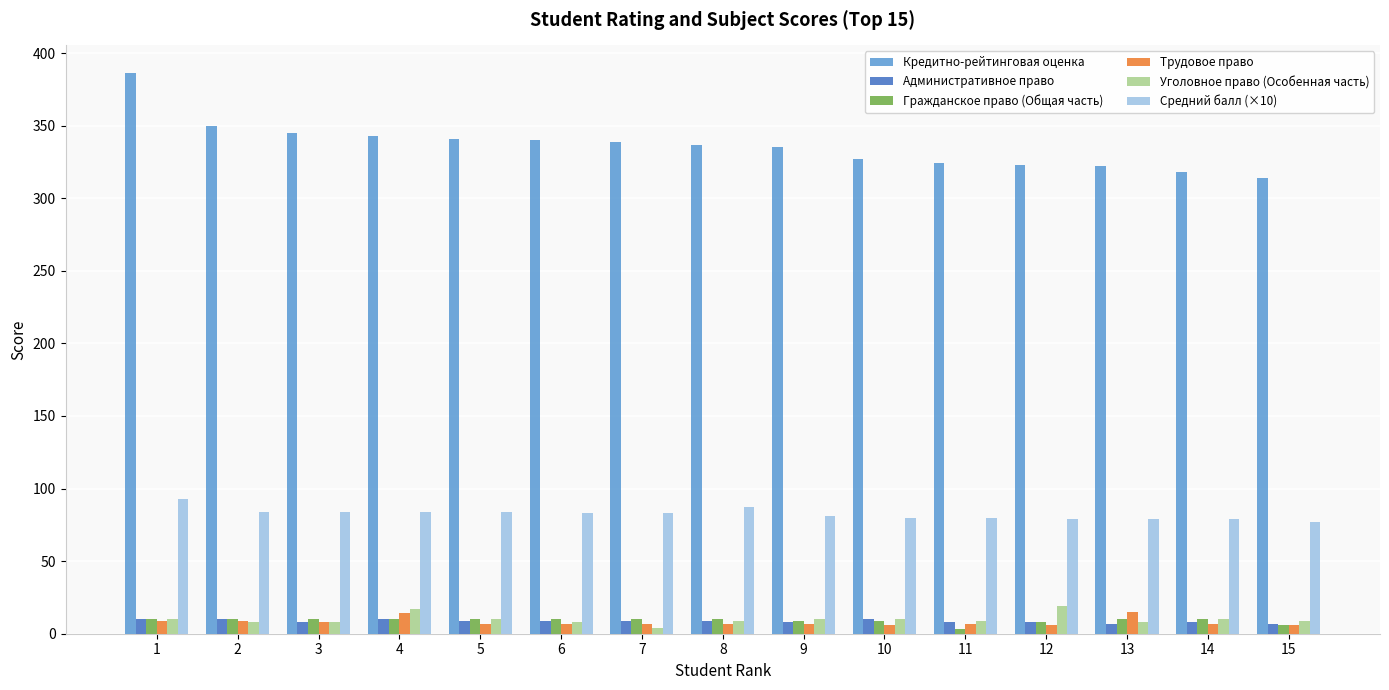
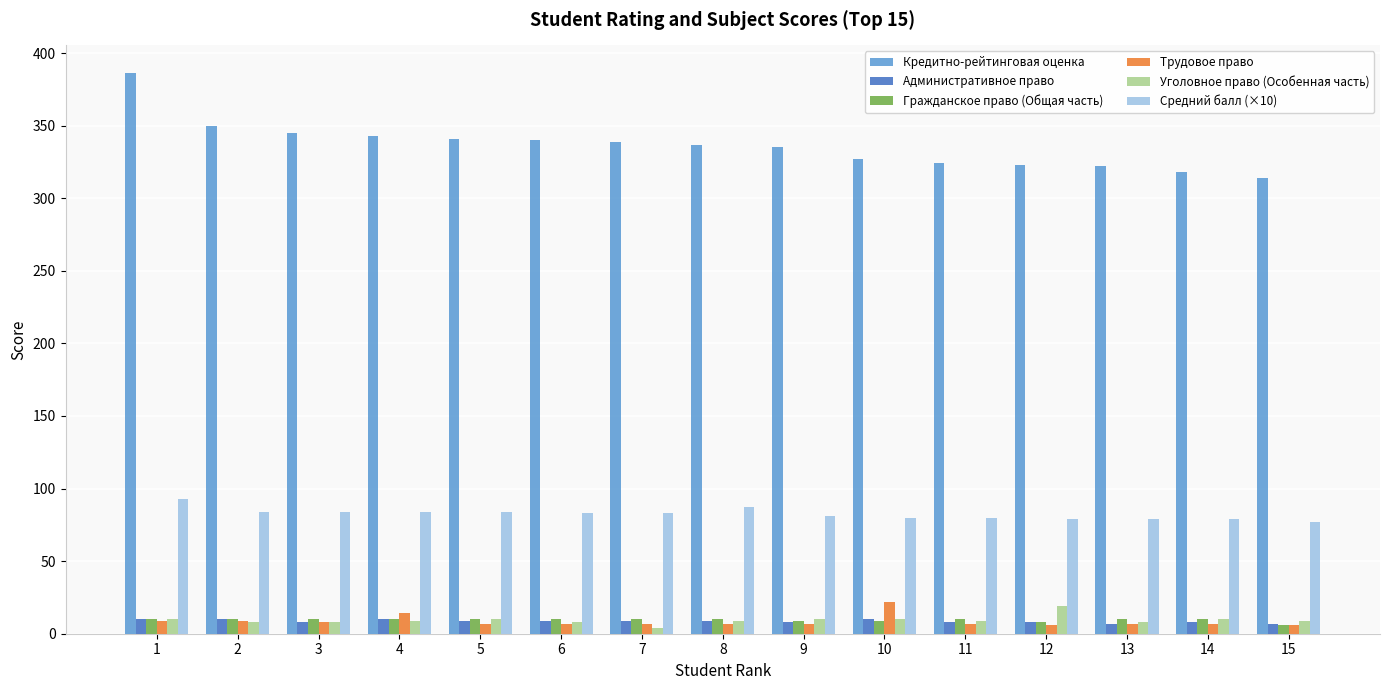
Уголовное право (Особенная часть), 4: 17 -> 9
Трудовое право, 10: 6 -> 22
Гражданское право (Общая часть), 11: 3 -> 10
Трудовое право, 13: 15 -> 7
